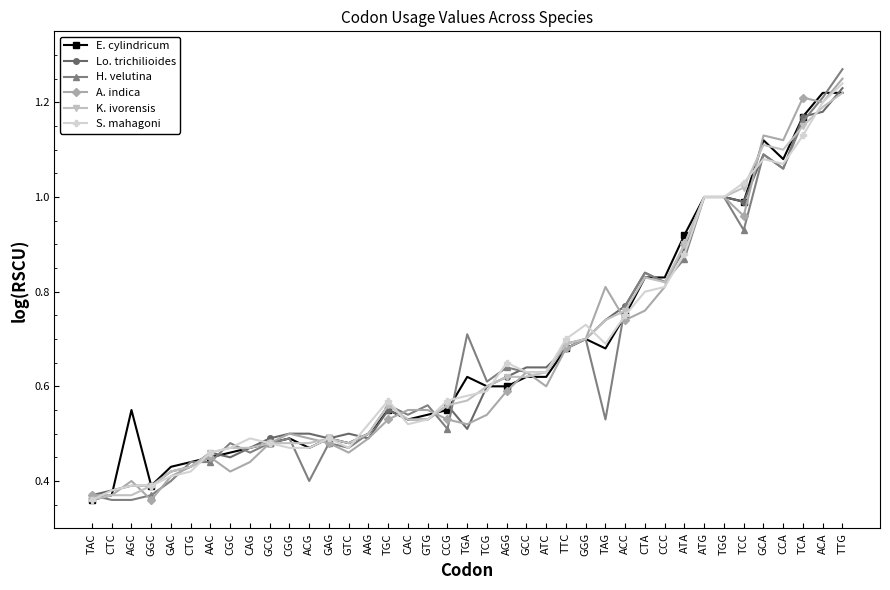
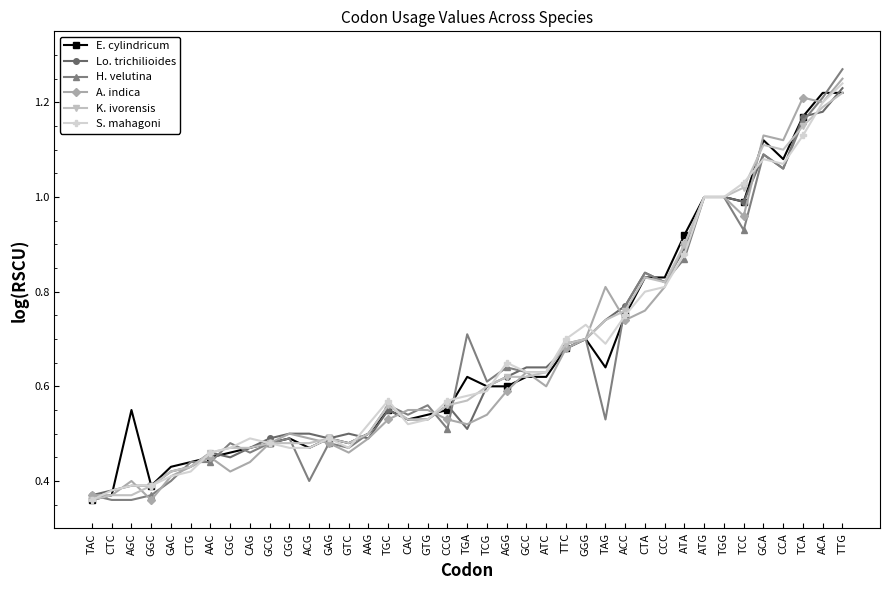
E. cylindricum, TAG: 0.68 -> 0.64
